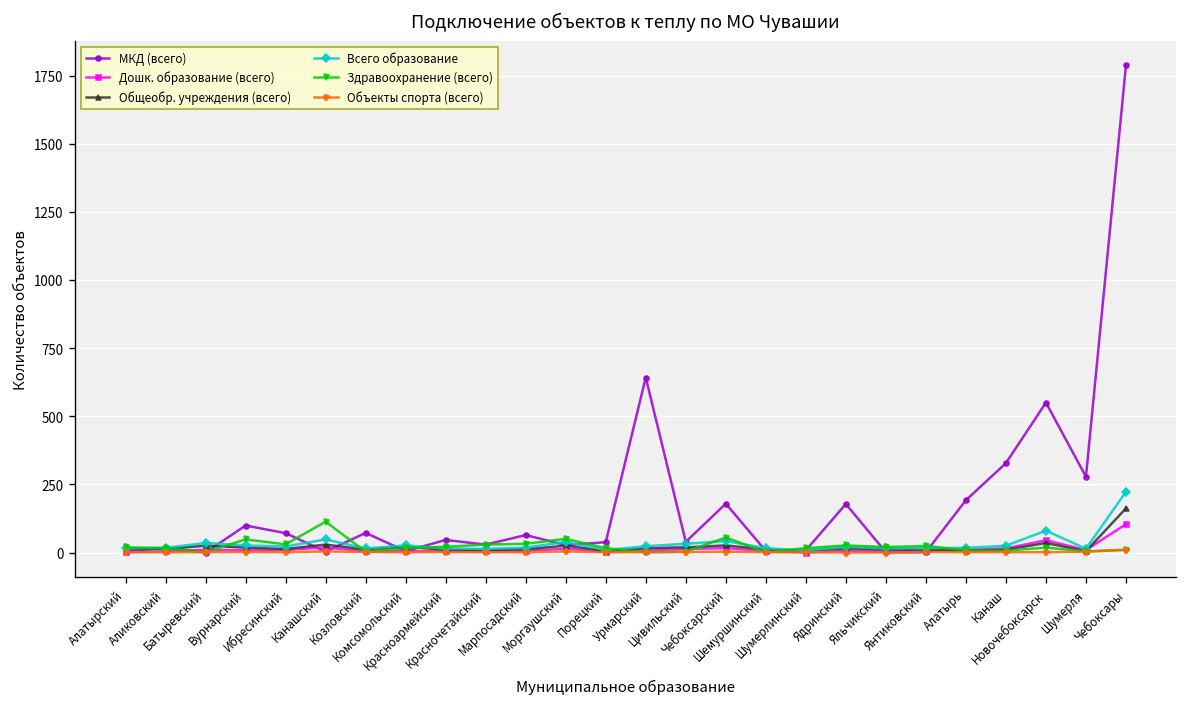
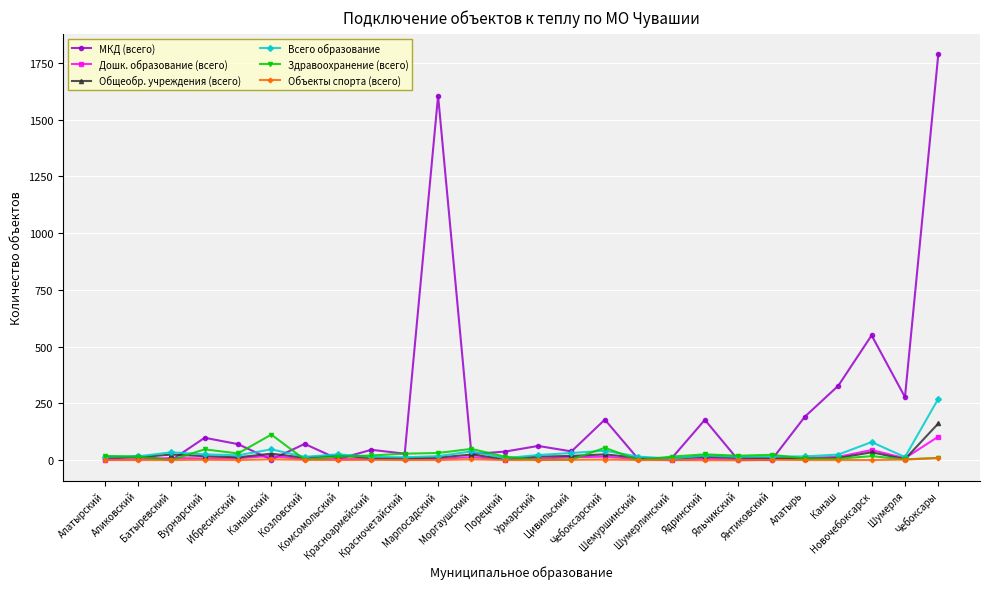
МКД (всего), Марпосадский: 60 -> 1610
МКД (всего), Урмарский: 640 -> 60
Всего образование, Чебоксары: 220 -> 270
